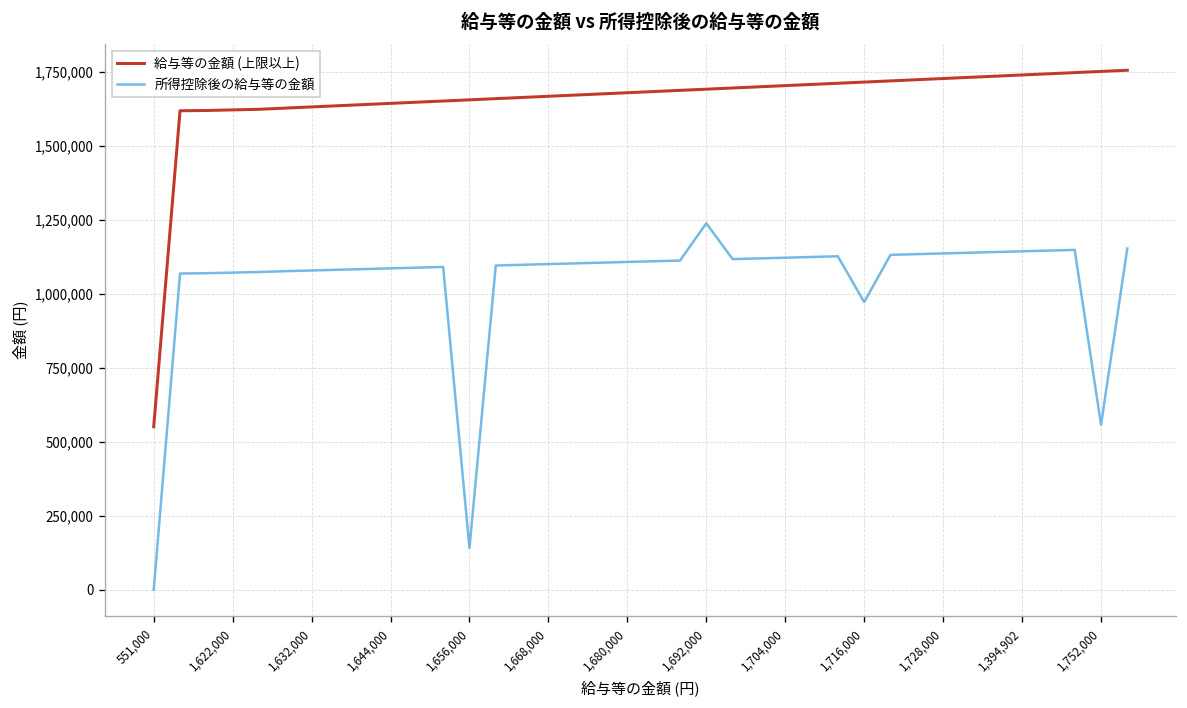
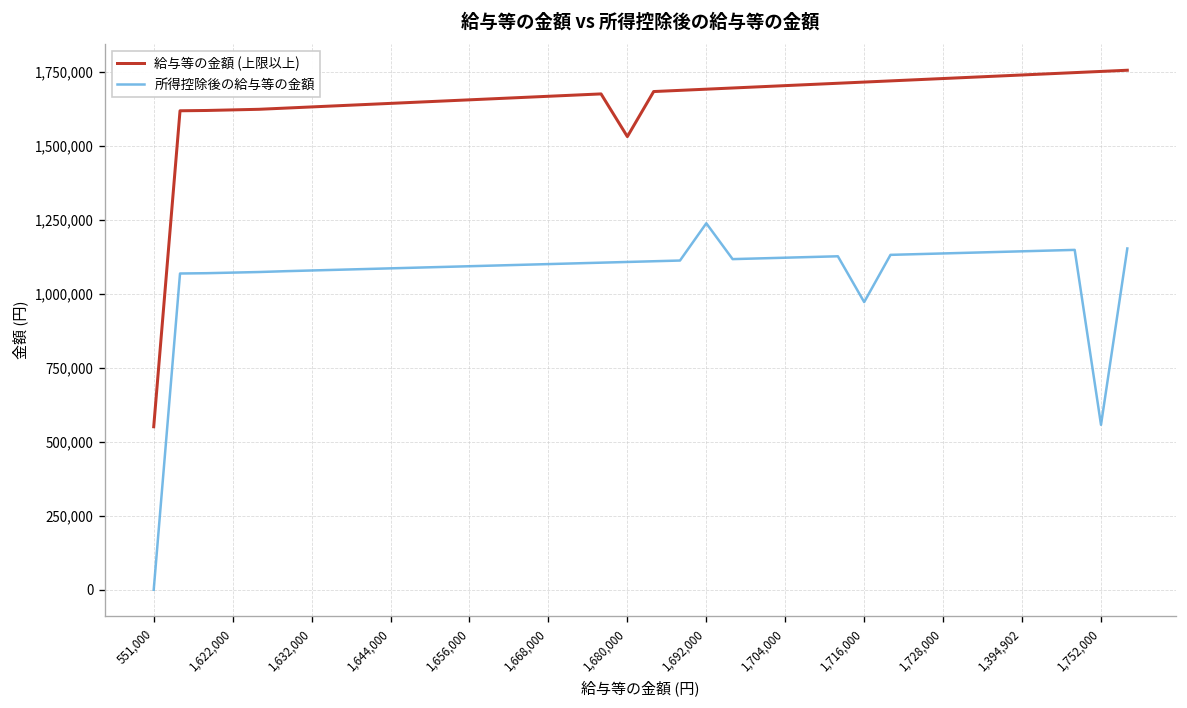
所得控除後の給与等の金額, 1,656,000: 140,000 -> 1,090,000
給与等の金額 (上限以上), 1,680,000: 1,680,000 -> 1,530,000
